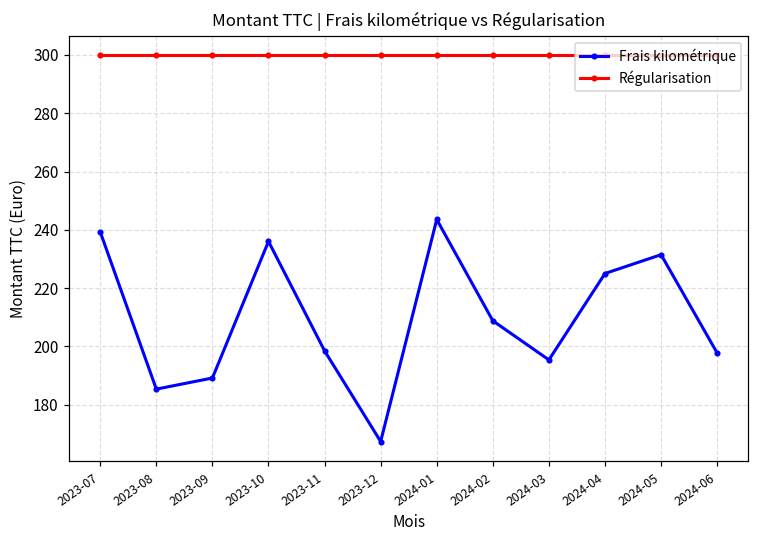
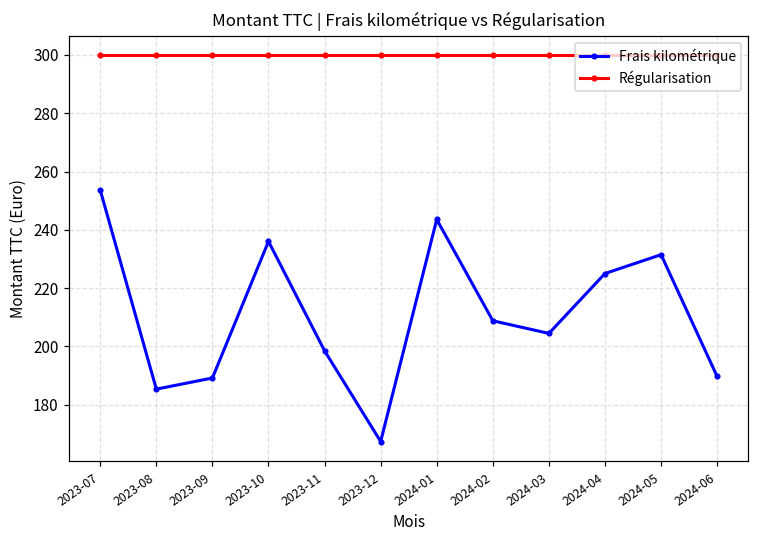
Frais kilométrique, 2023-07: 239 -> 254
Frais kilométrique, 2024-03: 195 -> 204
Frais kilométrique, 2024-06: 198 -> 190
